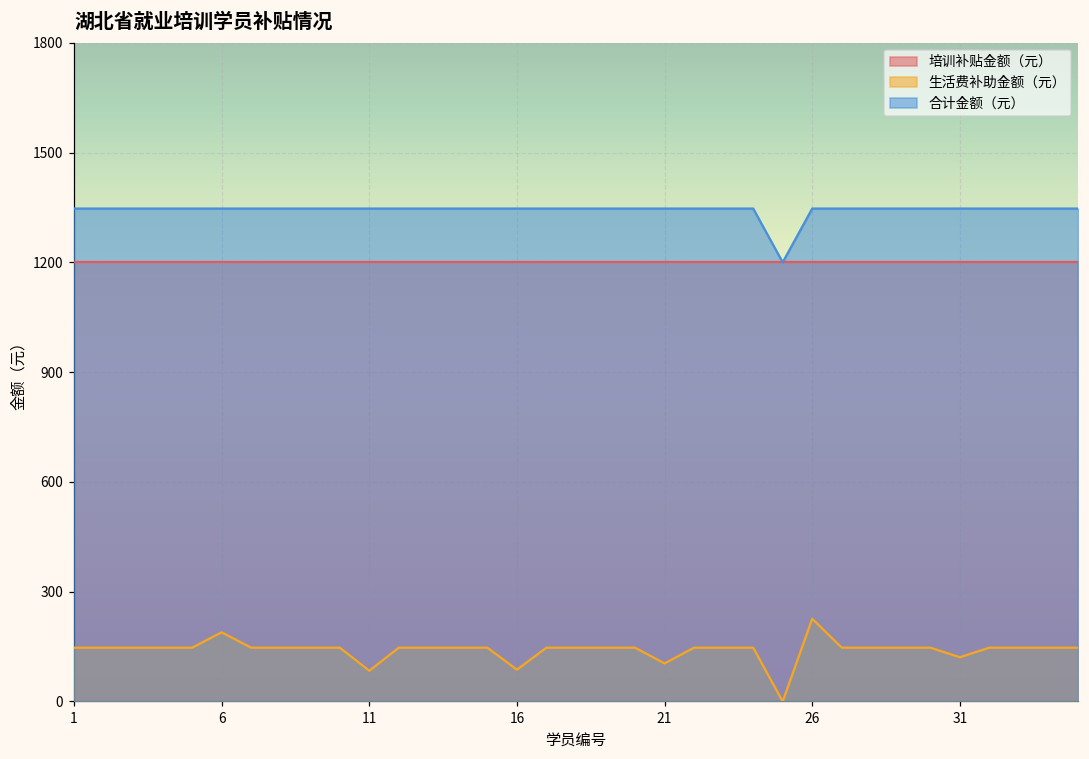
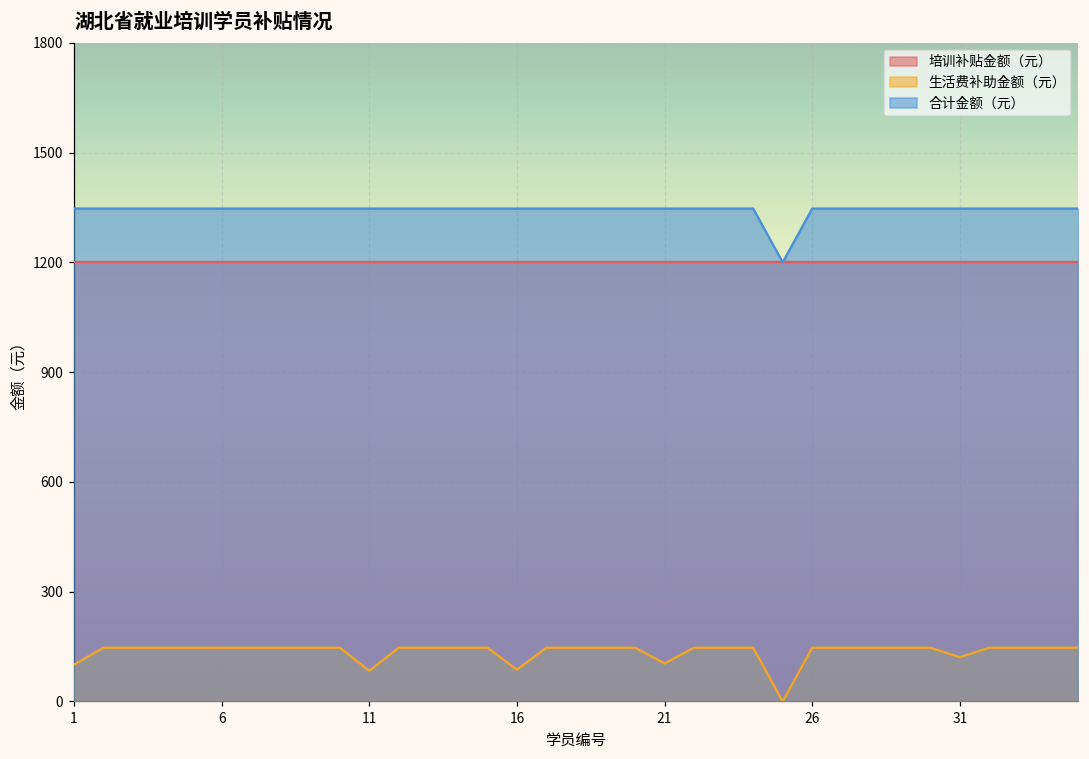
生活费补助金额（元）, 1: 150 -> 100
生活费补助金额（元）, 6: 190 -> 150
生活费补助金额（元）, 26: 230 -> 150
